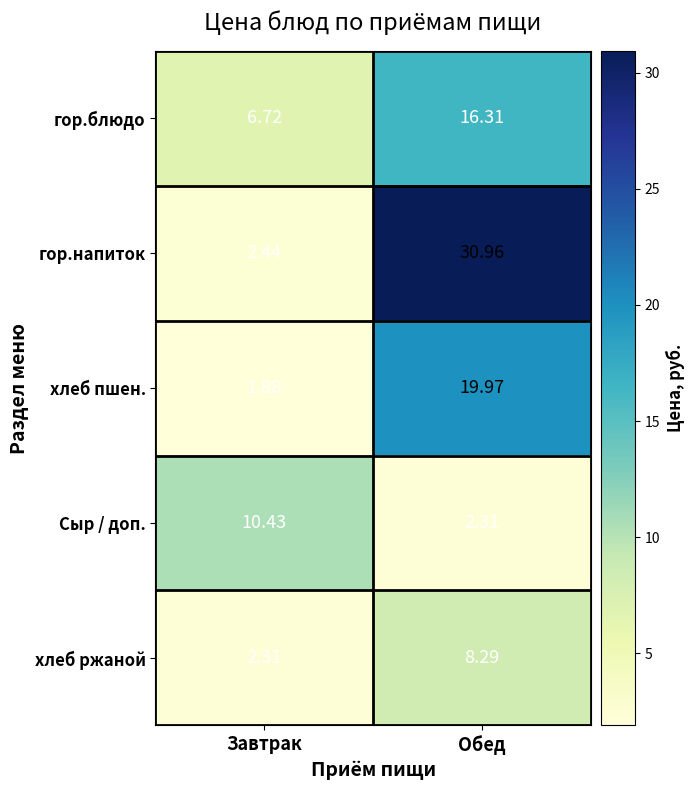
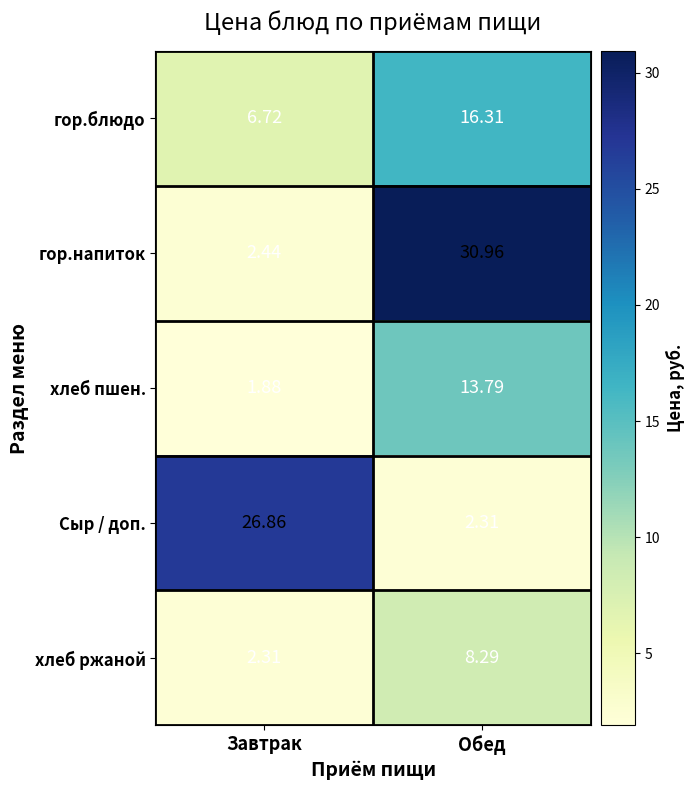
хлеб пшен., Обед: 19.97 -> 13.79
Сыр / доп., Завтрак: 10.43 -> 26.86
